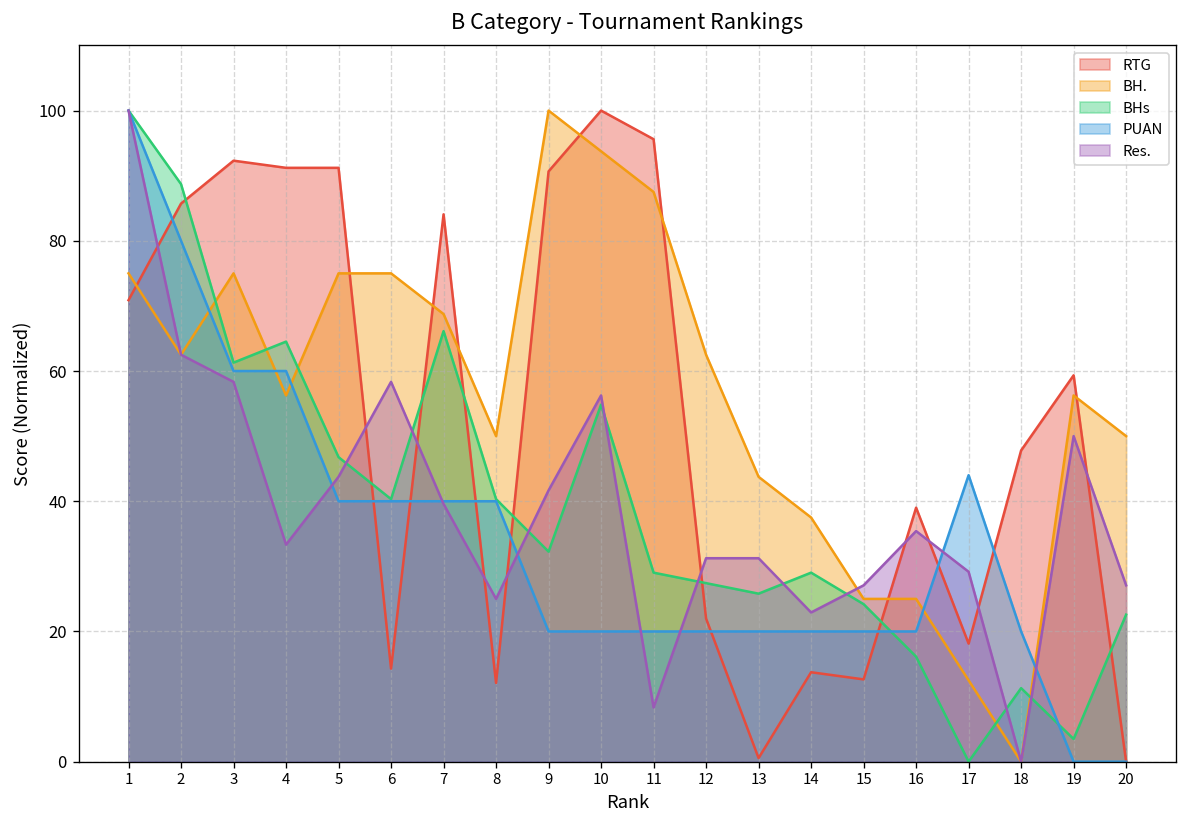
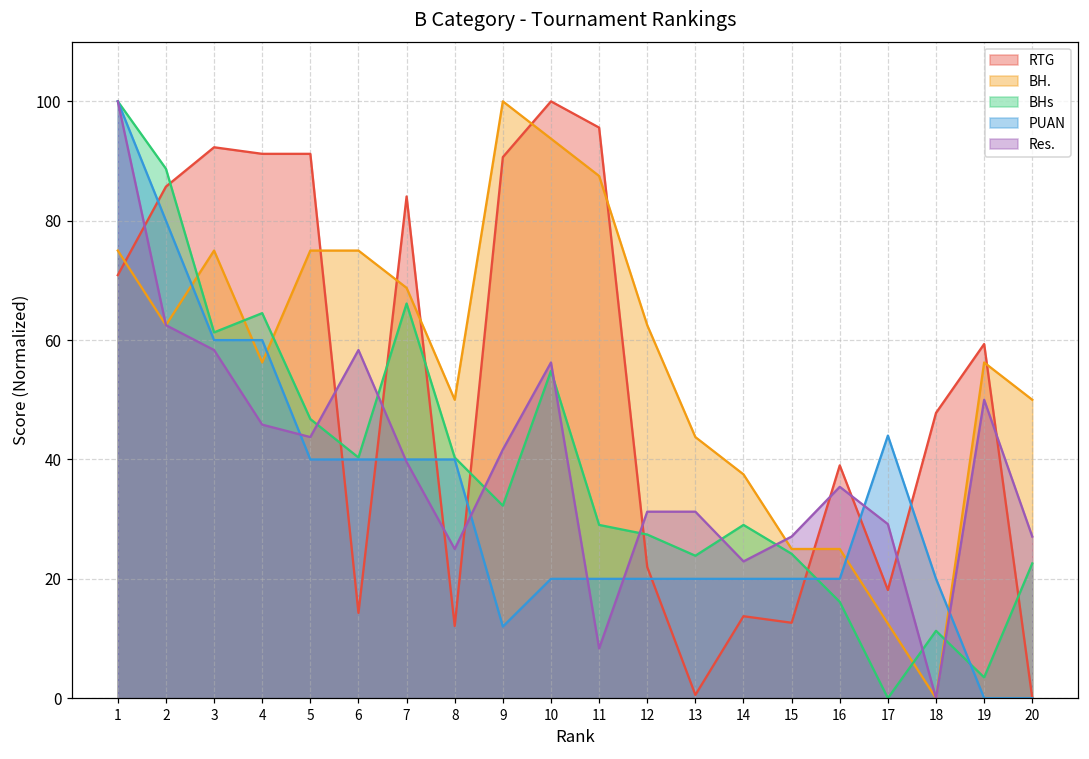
Res., 4: 33 -> 46
PUAN, 9: 20 -> 12
BHs, 13: 26 -> 24
